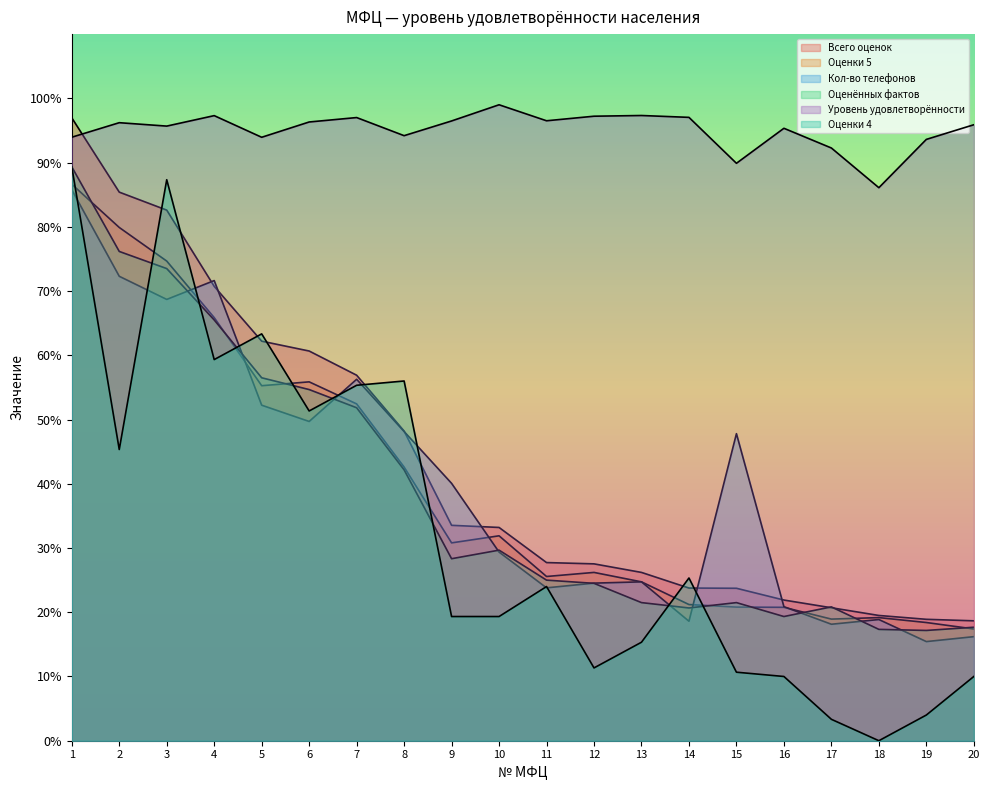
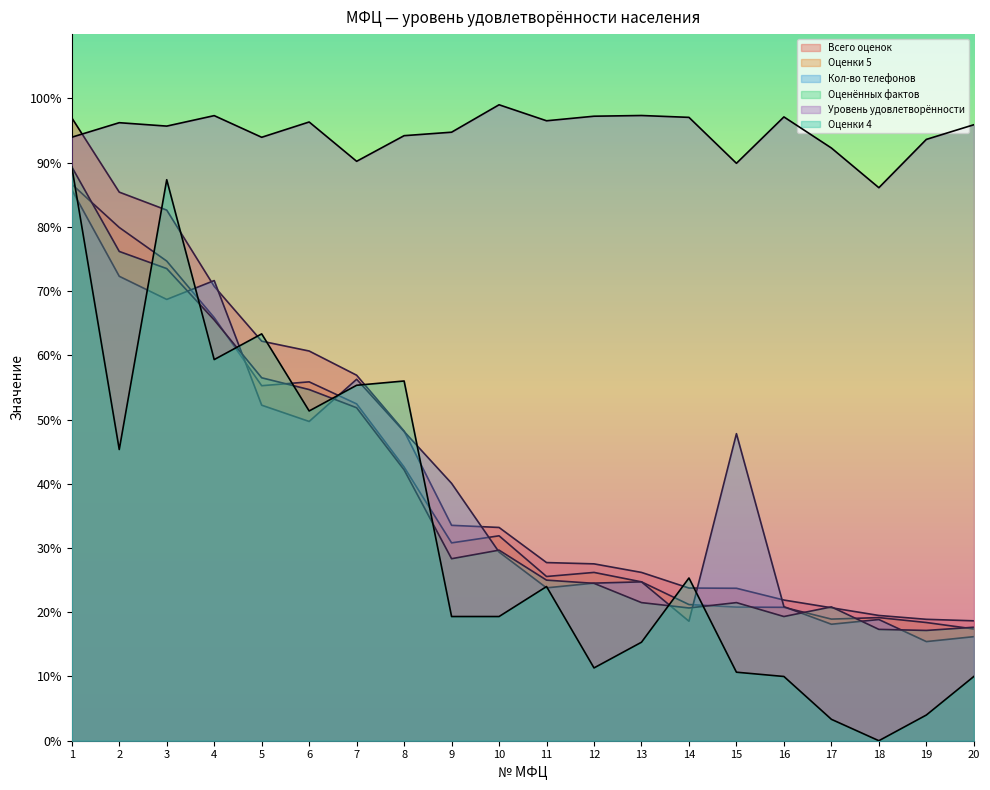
Уровень удовлетворённости, 7: 97% -> 90%
Уровень удовлетворённости, 9: 96% -> 95%
Уровень удовлетворённости, 16: 95% -> 97%
